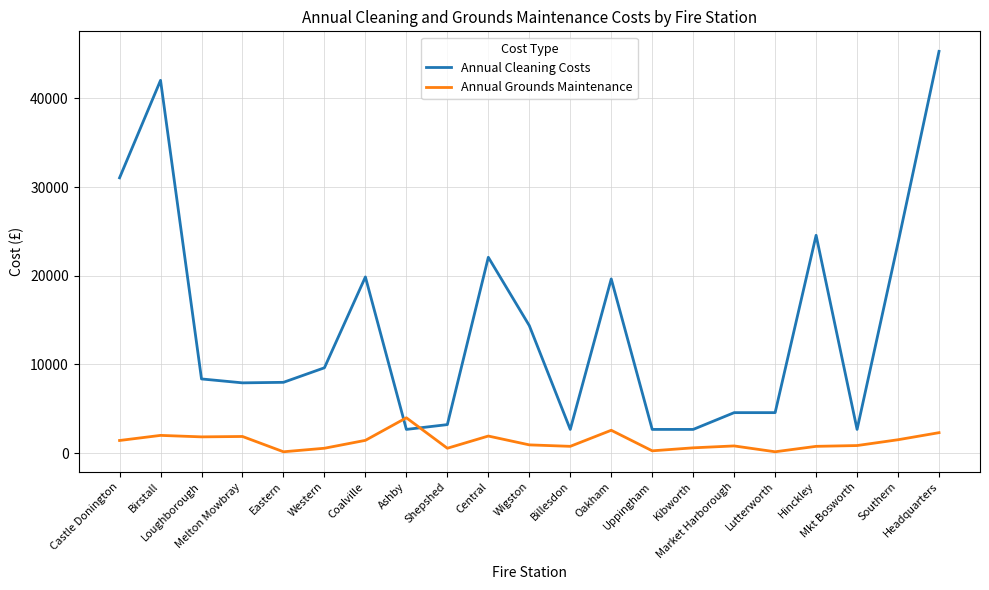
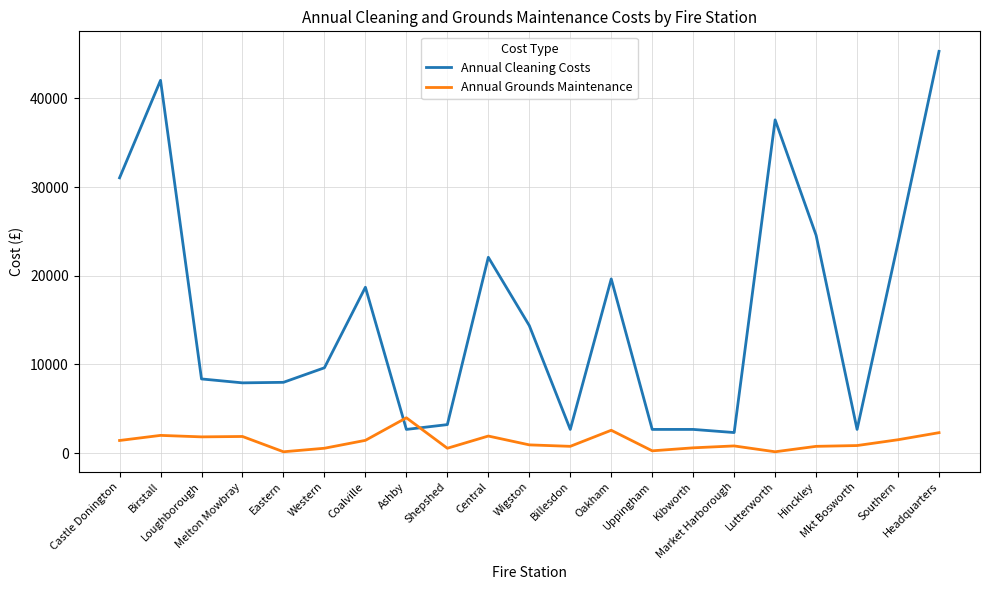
Annual Cleaning Costs, Coalville: 20000 -> 19000
Annual Cleaning Costs, Market Harborough: 5000 -> 2000
Annual Cleaning Costs, Lutterworth: 5000 -> 38000
